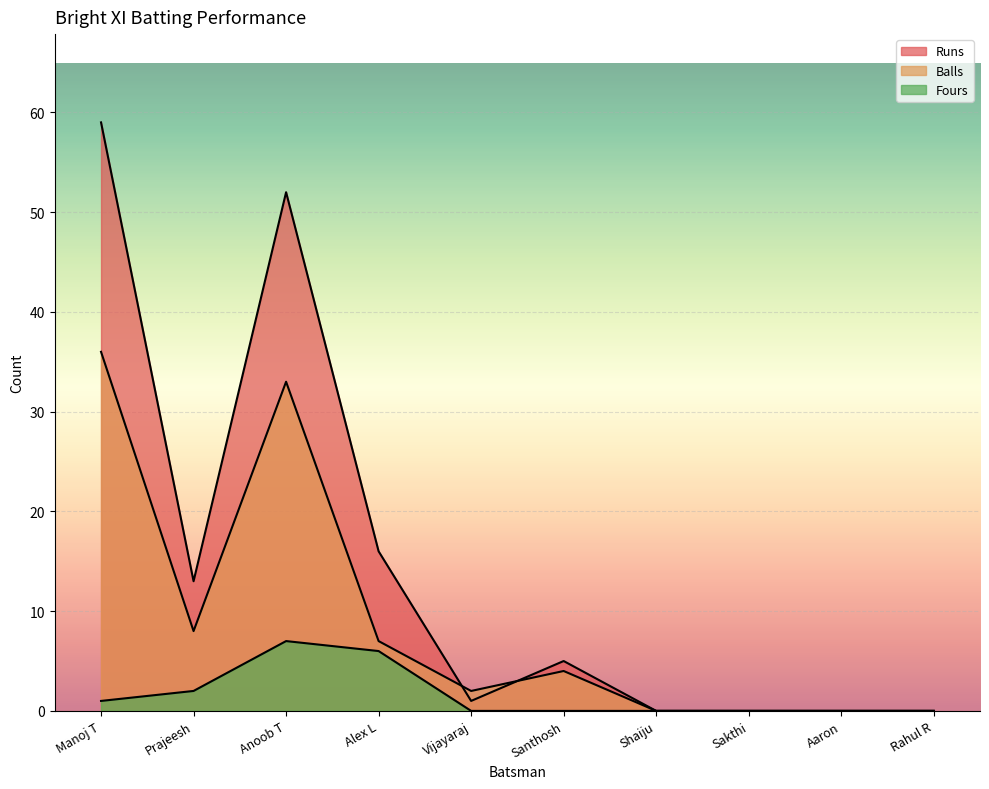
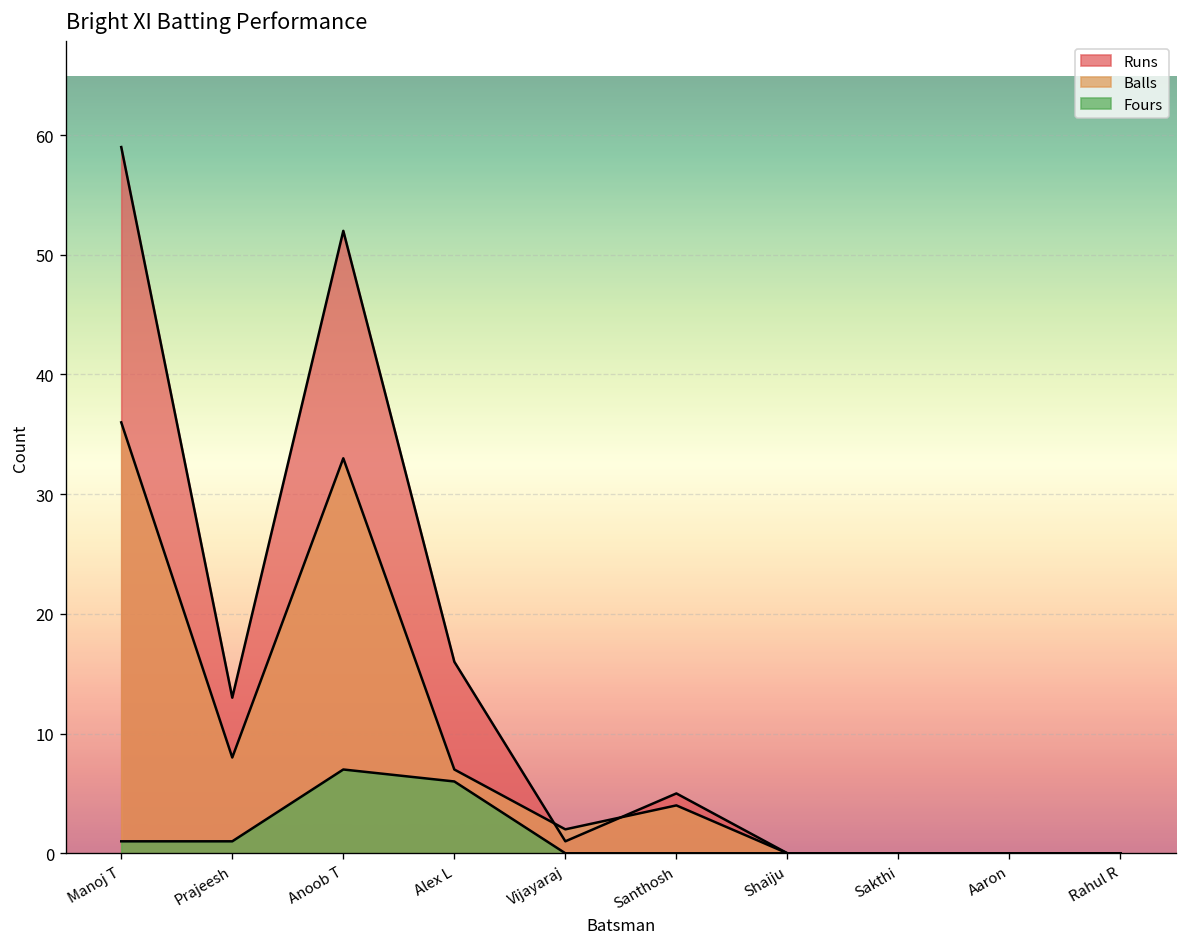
Fours, Prajeesh: 2 -> 1
